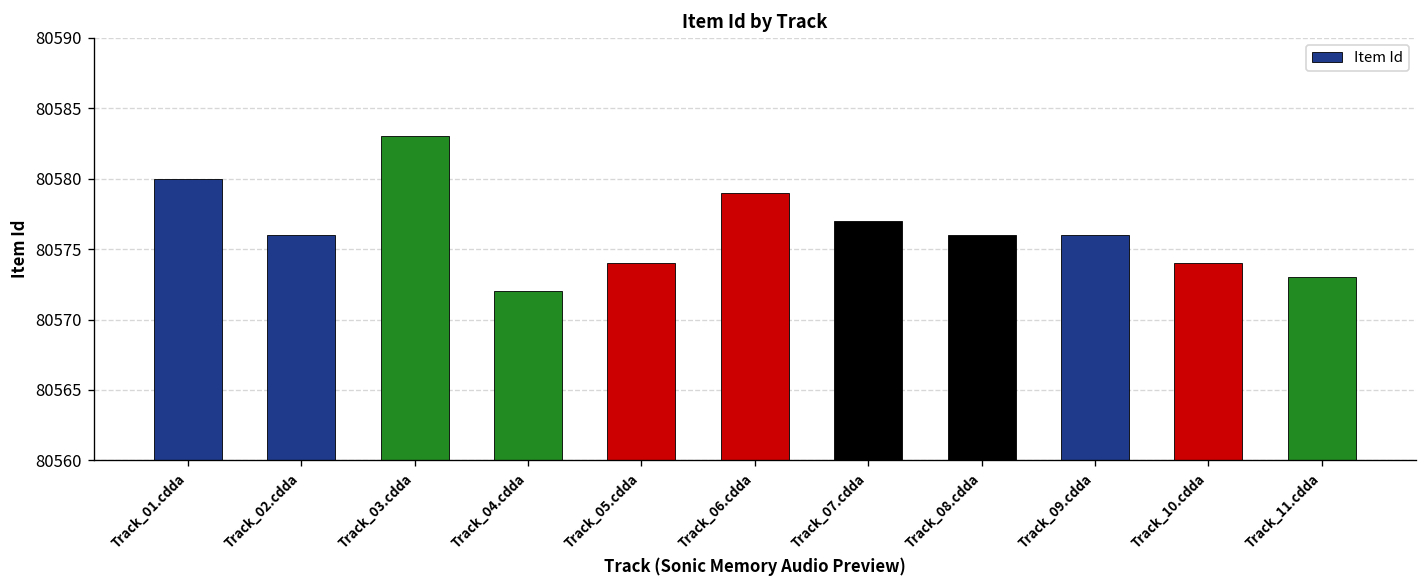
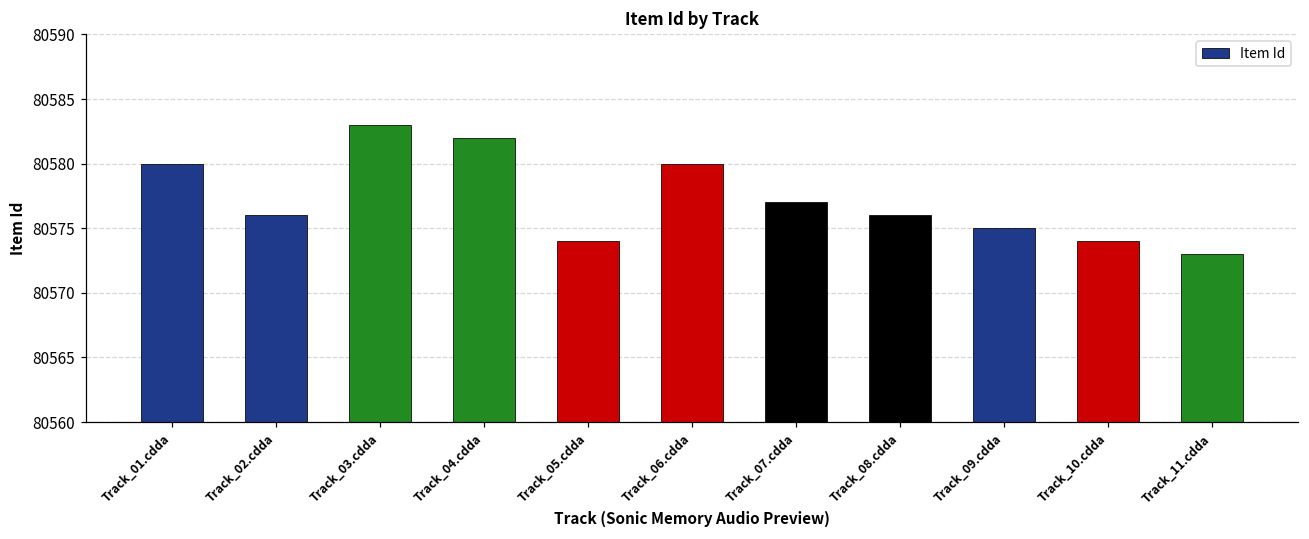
Track_04.cdda: 80572 -> 80582
Track_06.cdda: 80579 -> 80580
Track_09.cdda: 80576 -> 80575
